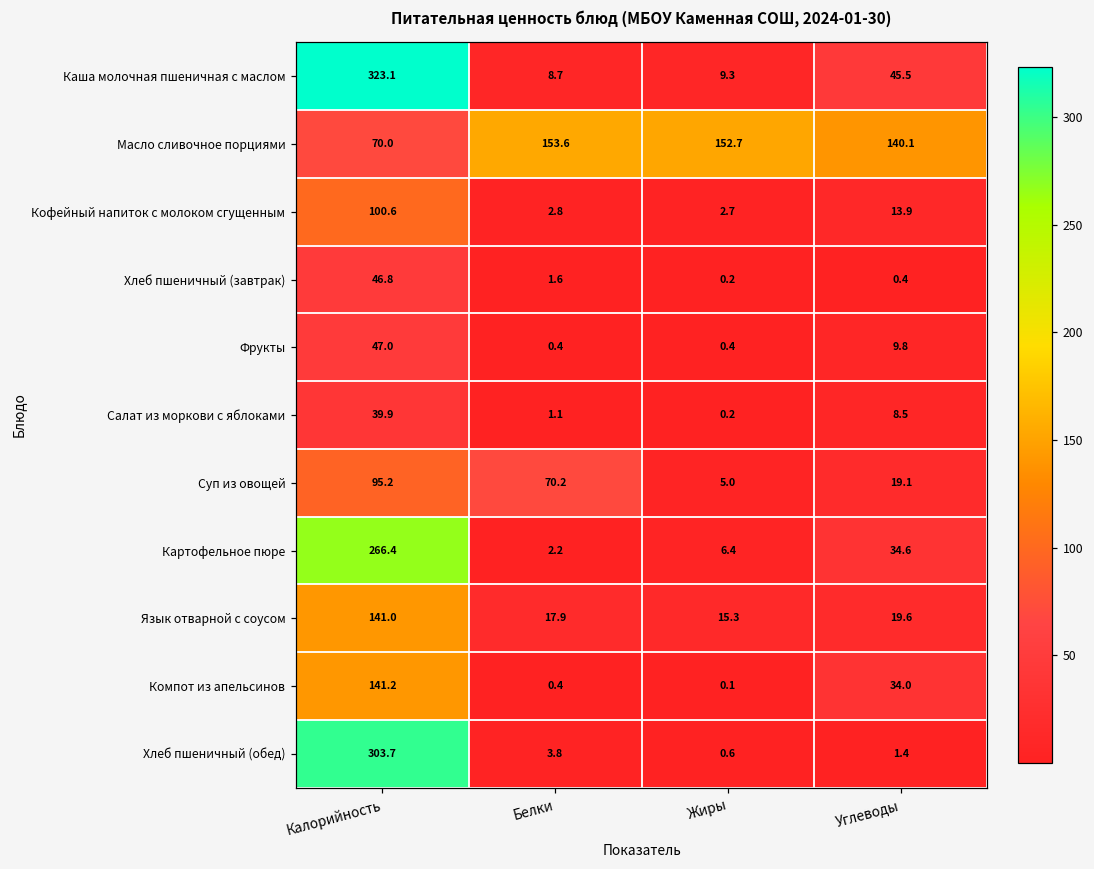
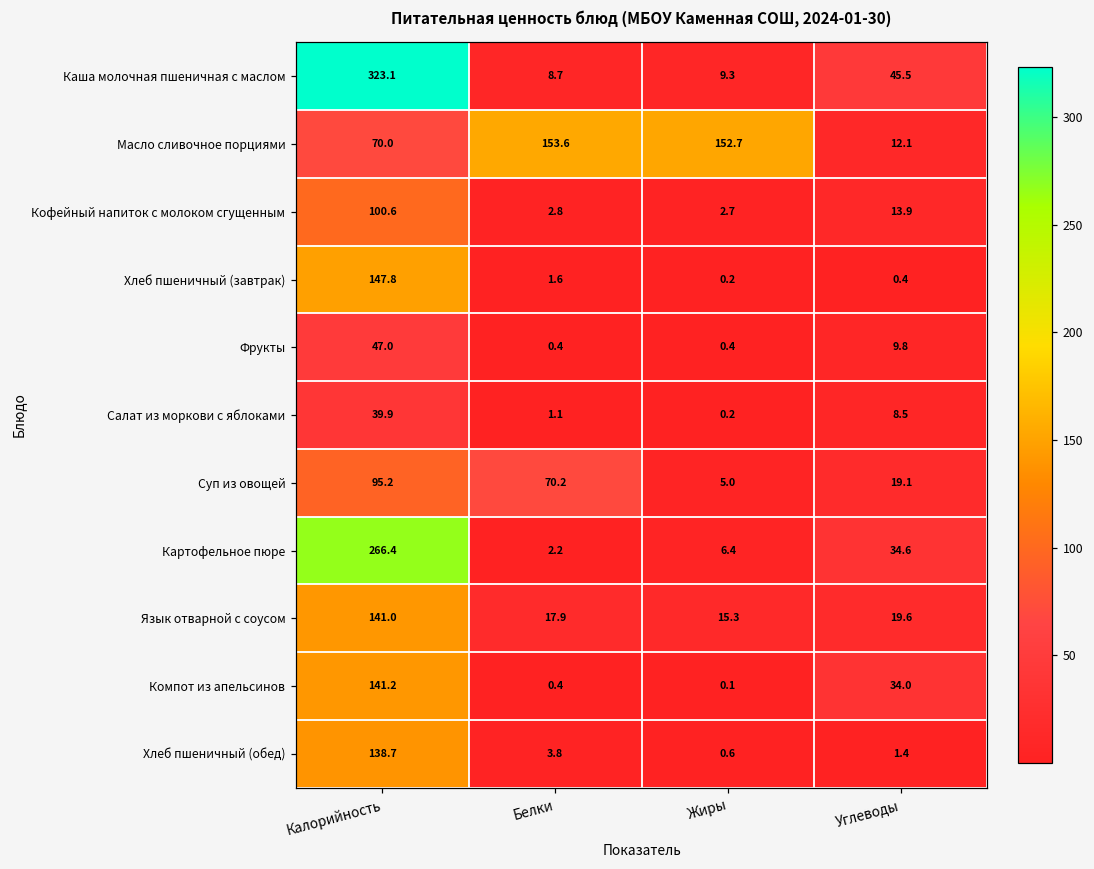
Масло сливочное порциями, Углеводы: 140.1 -> 12.1
Хлеб пшеничный (завтрак), Калорийность: 46.8 -> 147.8
Хлеб пшеничный (обед), Калорийность: 303.7 -> 138.7
